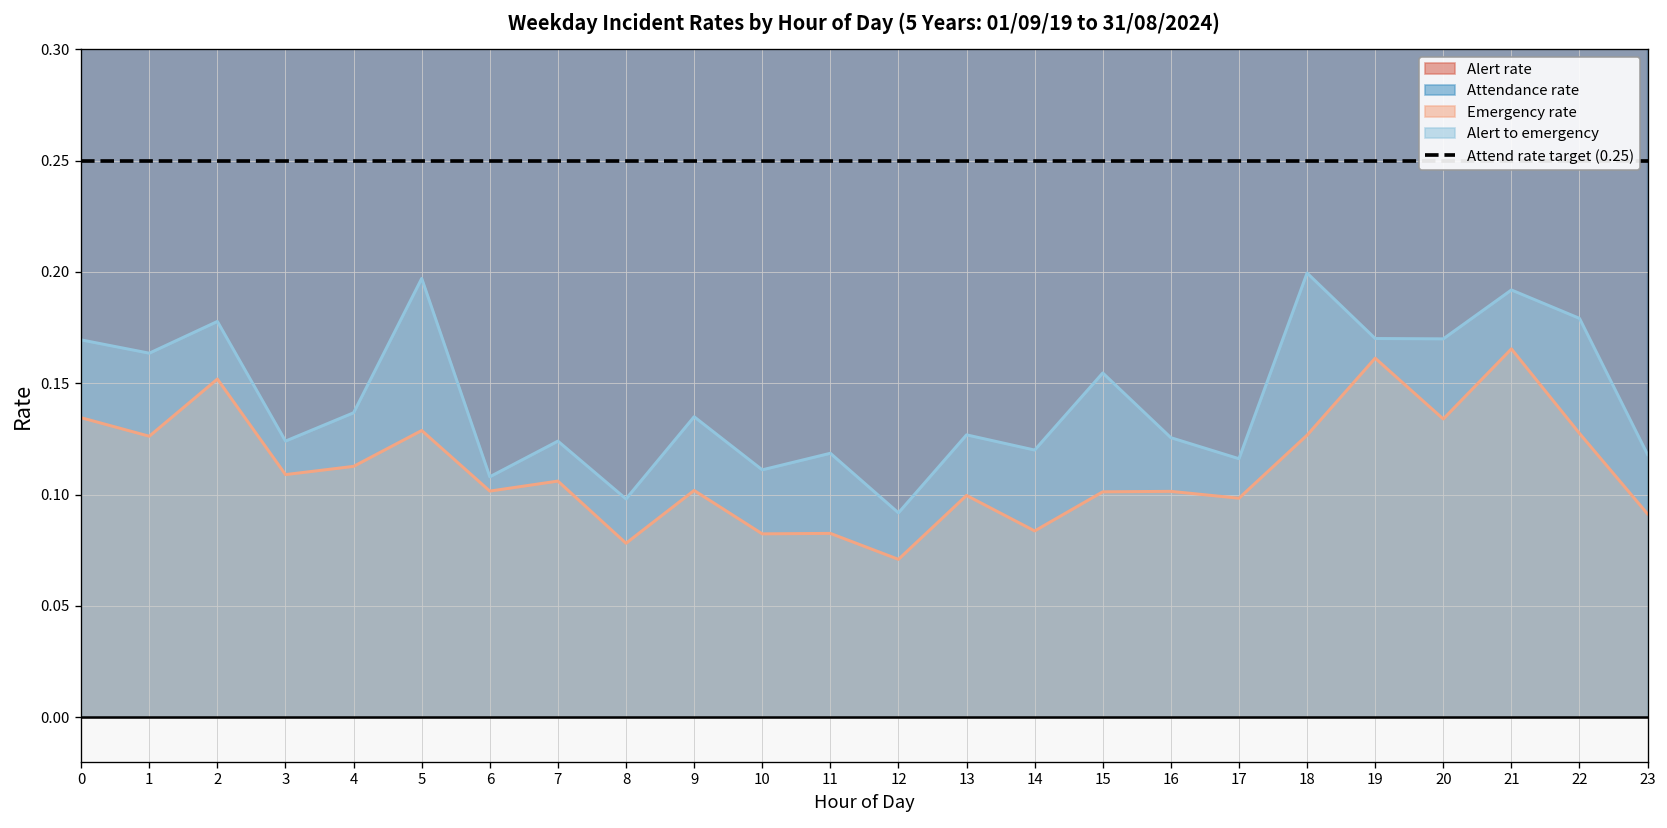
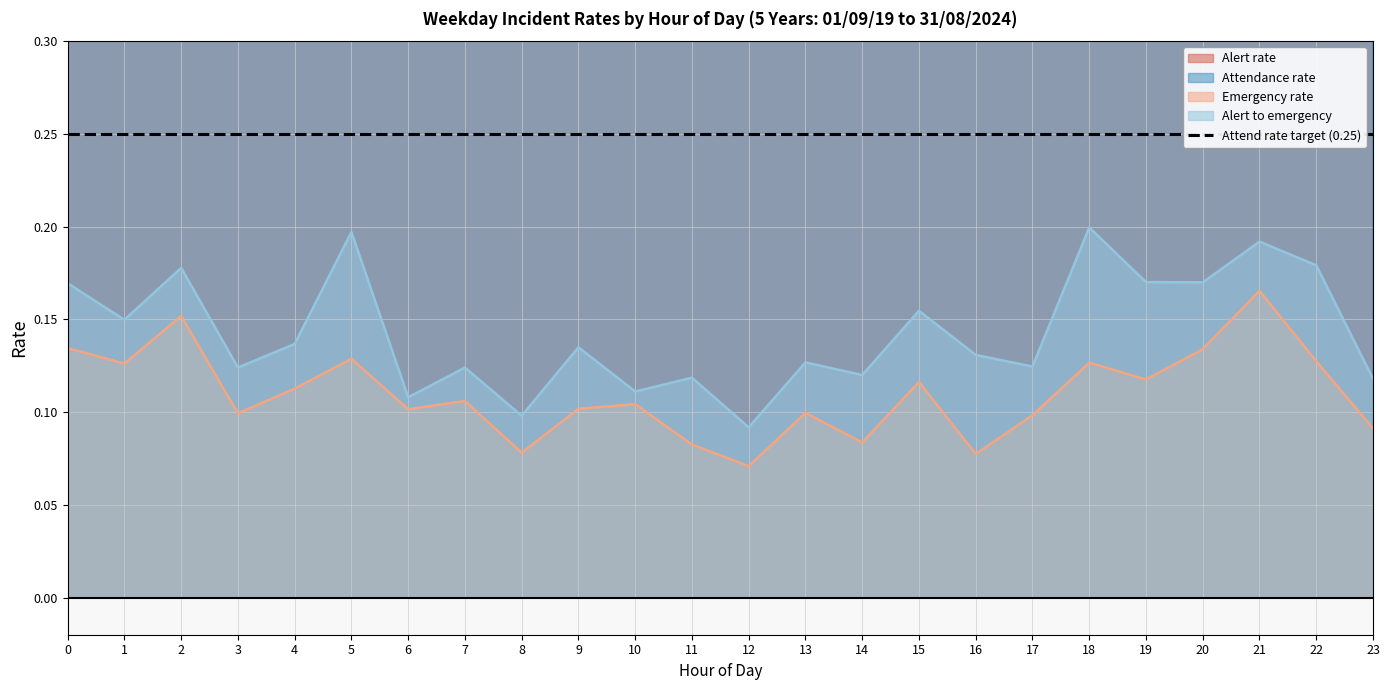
Alert to emergency, 1: 0.164 -> 0.150
Emergency rate, 3: 0.109 -> 0.099
Emergency rate, 10: 0.082 -> 0.104
Emergency rate, 15: 0.101 -> 0.116
Emergency rate, 16: 0.101 -> 0.077
Alert to emergency, 16: 0.126 -> 0.131
Alert to emergency, 17: 0.116 -> 0.125
Emergency rate, 19: 0.161 -> 0.118
